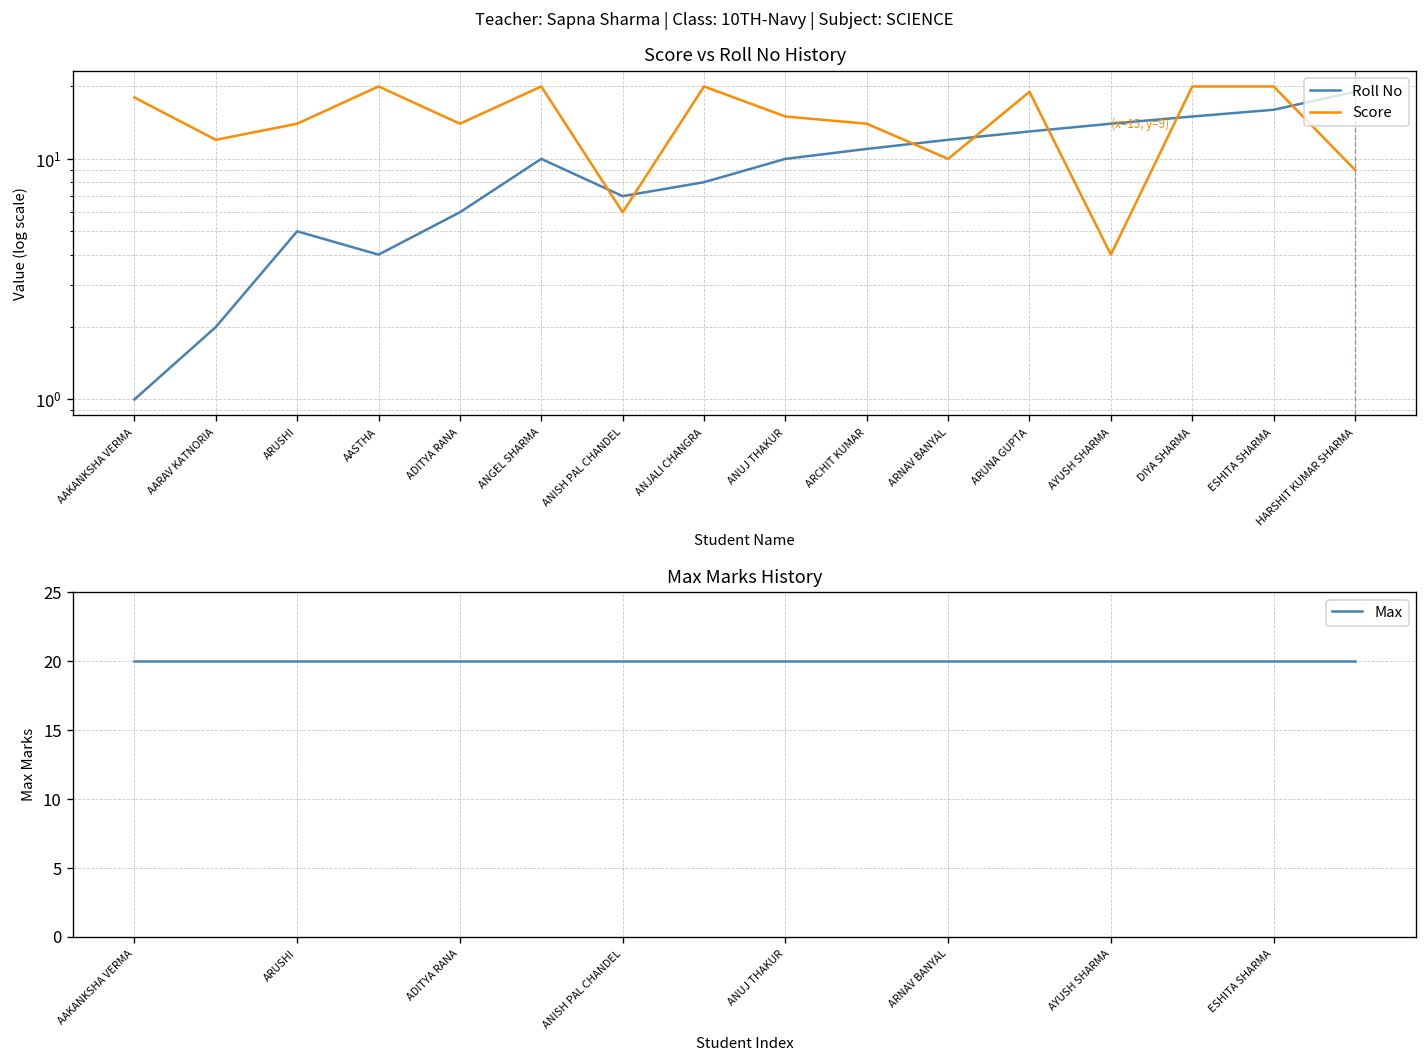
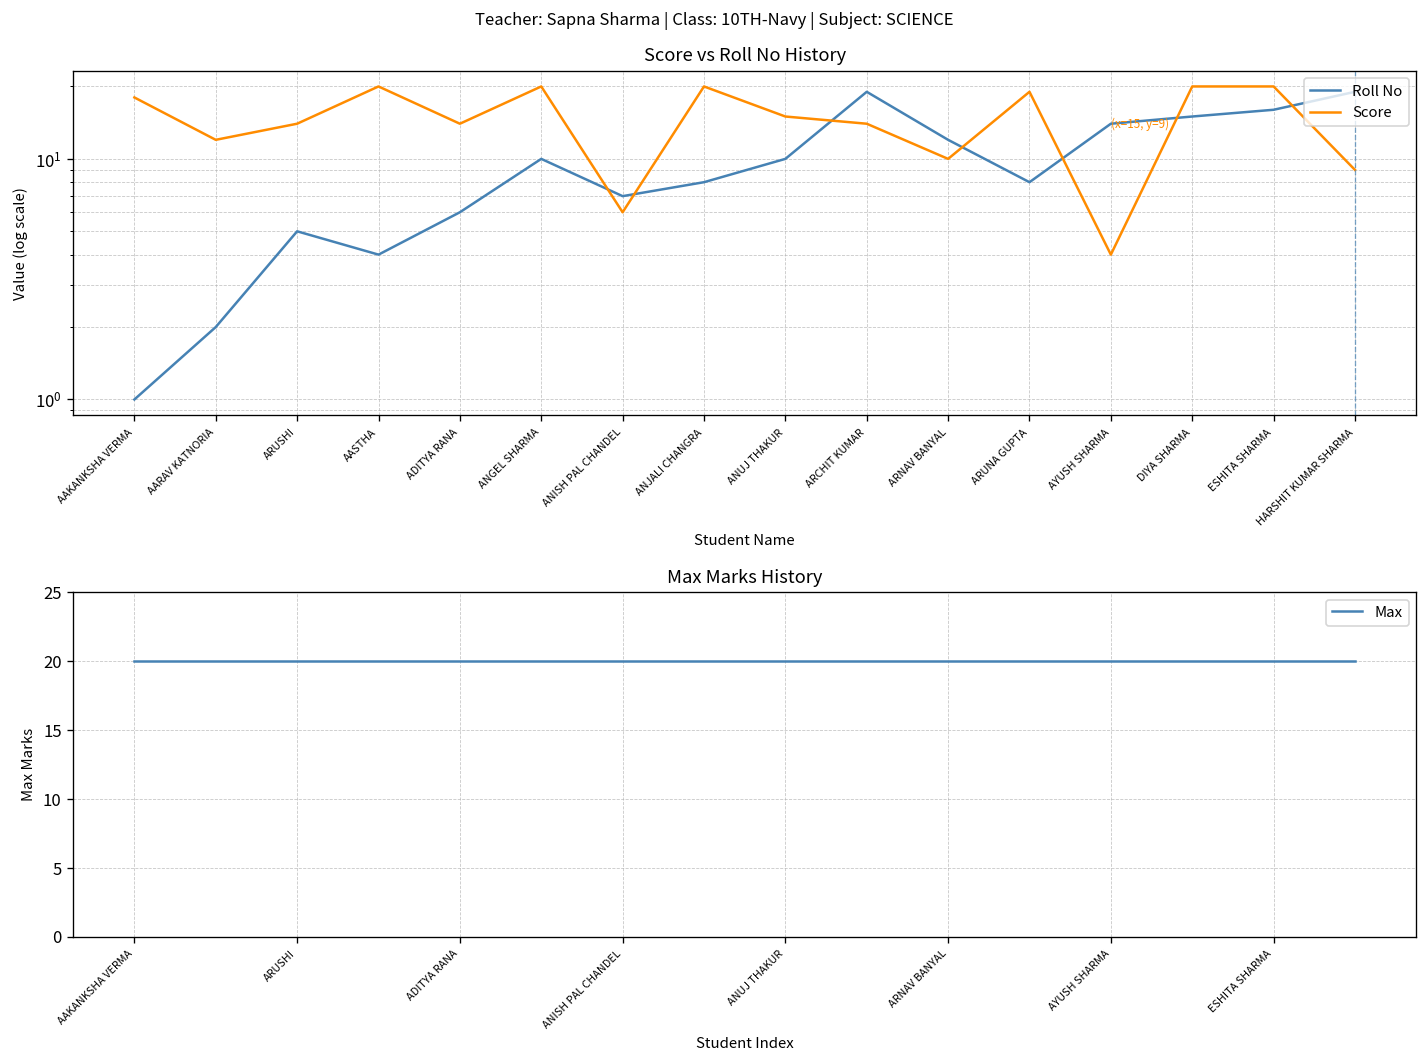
Score vs Roll No History, Roll No, ARCHIT KUMAR: 11 -> 19
Score vs Roll No History, Roll No, ARUNA GUPTA: 13 -> 8
